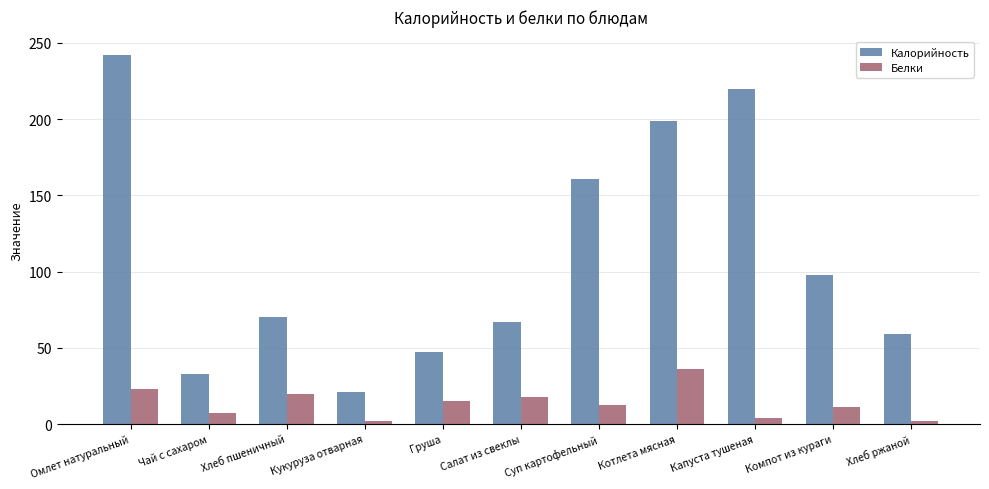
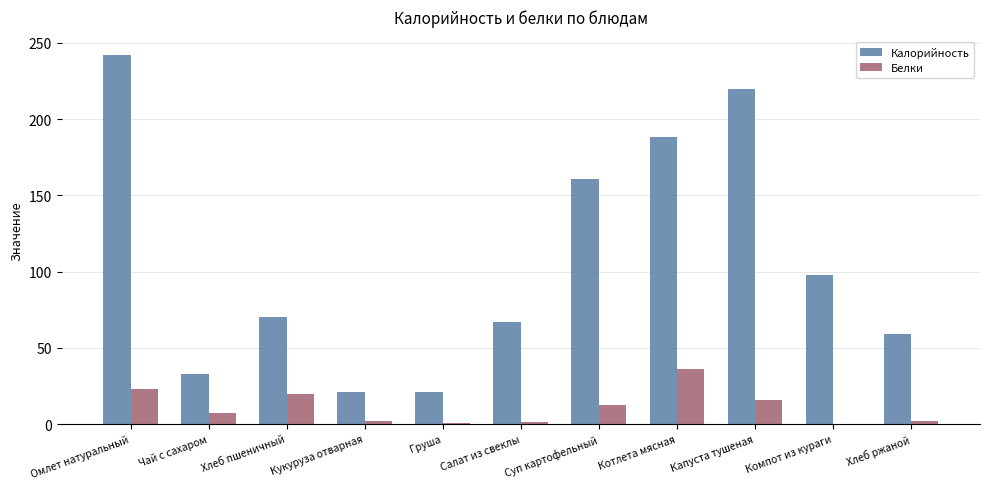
Калорийность, Груша: 47 -> 21
Белки, Груша: 15 -> 0
Белки, Салат из свеклы: 17 -> 1
Калорийность, Котлета мясная: 199 -> 188
Белки, Капуста тушеная: 4 -> 16
Белки, Компот из кураги: 11 -> 0
